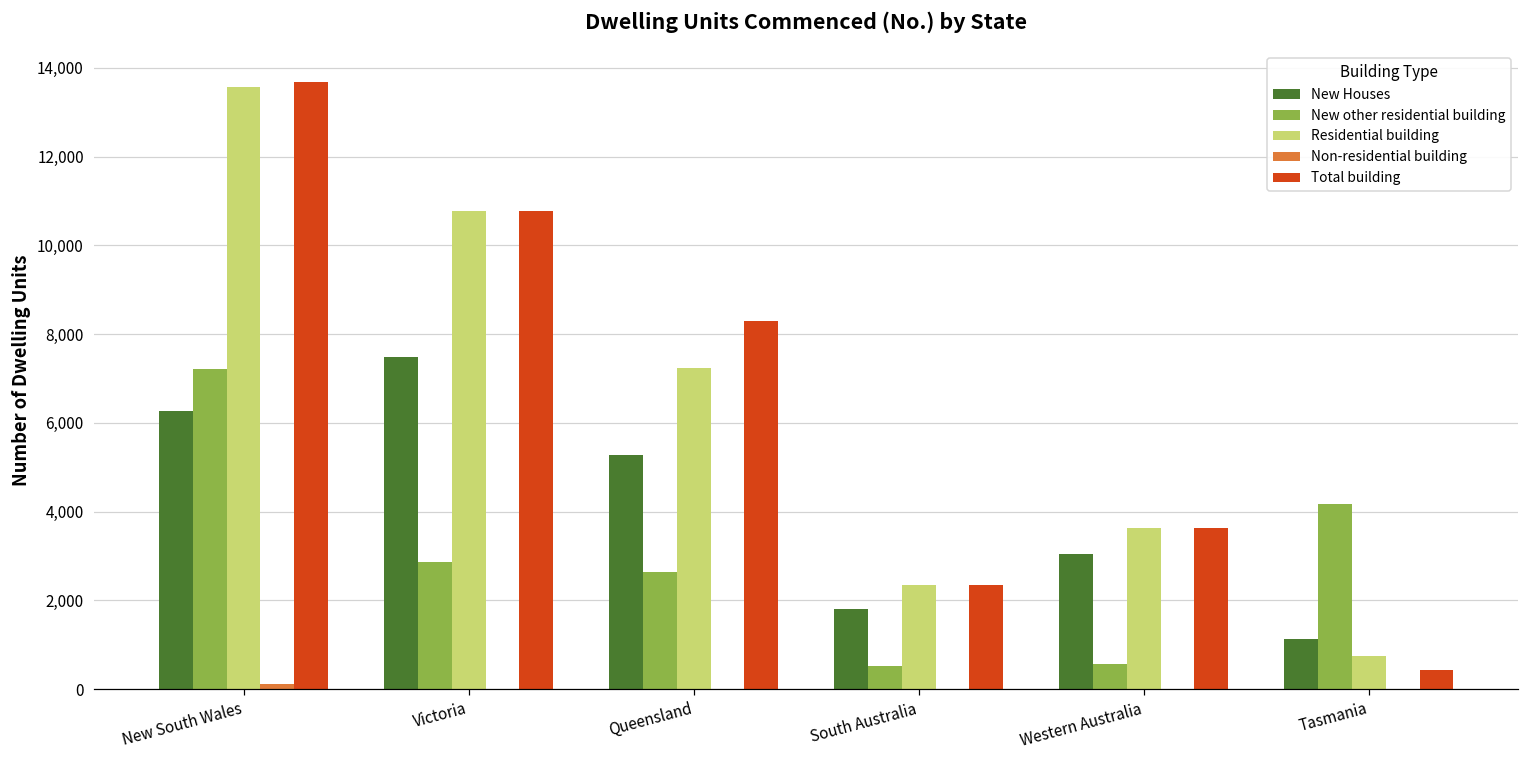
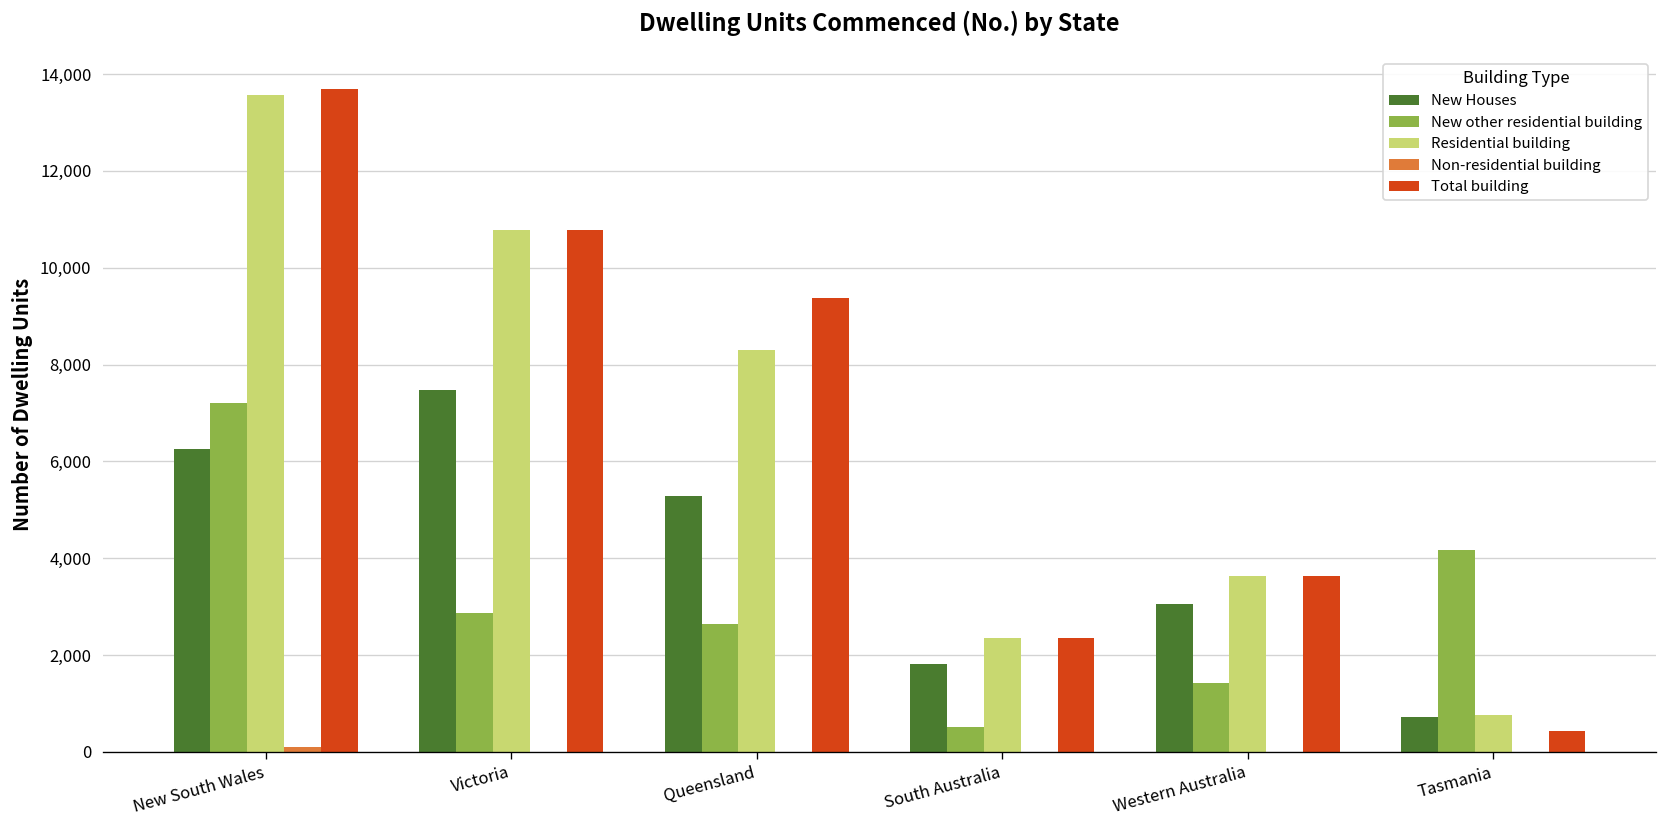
Residential building, Queensland: 7,200 -> 8,300
Total building, Queensland: 8,300 -> 9,400
New other residential building, Western Australia: 600 -> 1,400
New Houses, Tasmania: 1,100 -> 700
